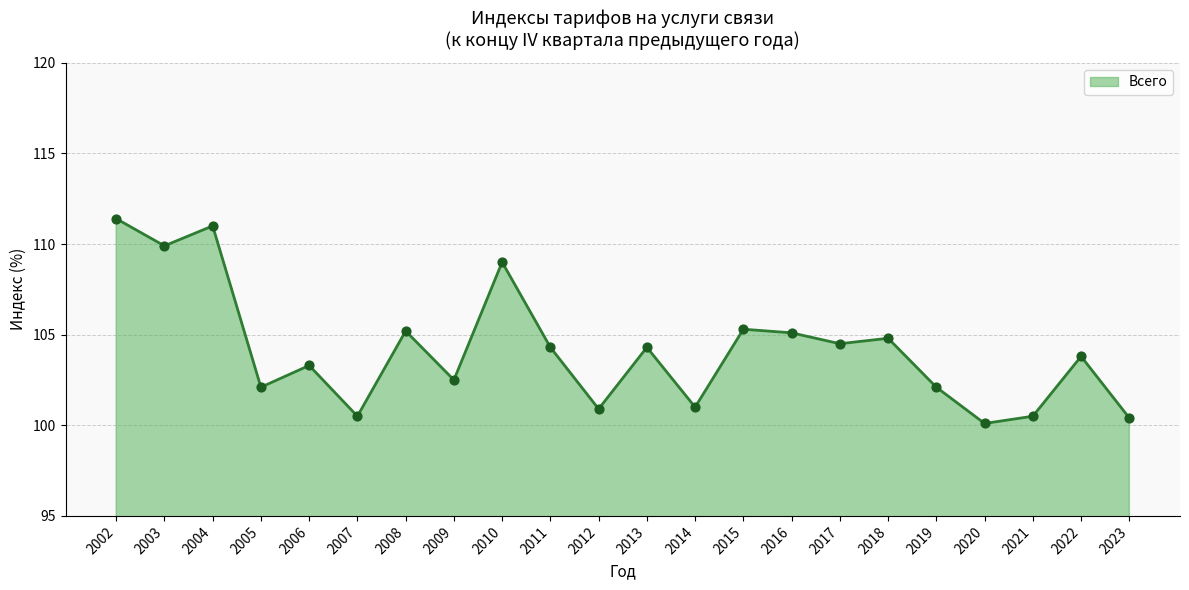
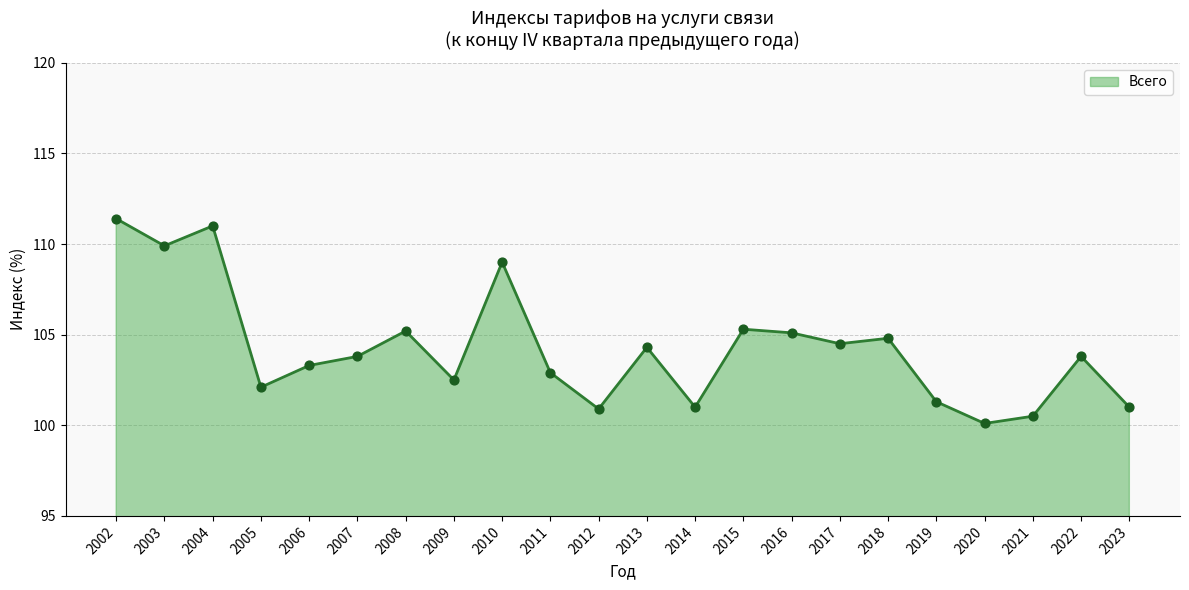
2007: 100.5 -> 103.8
2011: 104.3 -> 102.9
2019: 102.1 -> 101.3
2023: 100.4 -> 101.0
